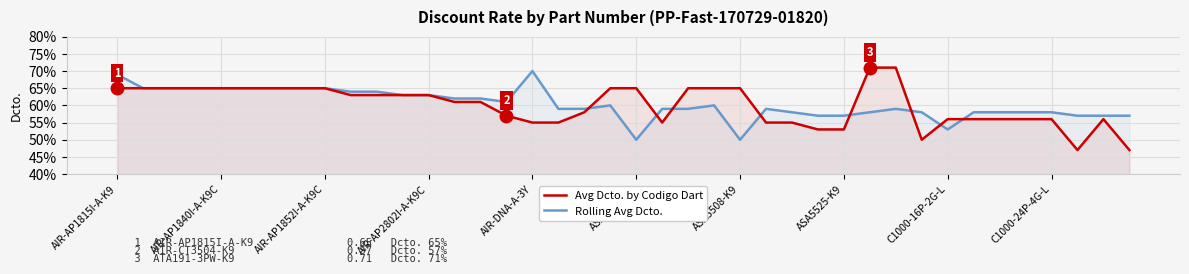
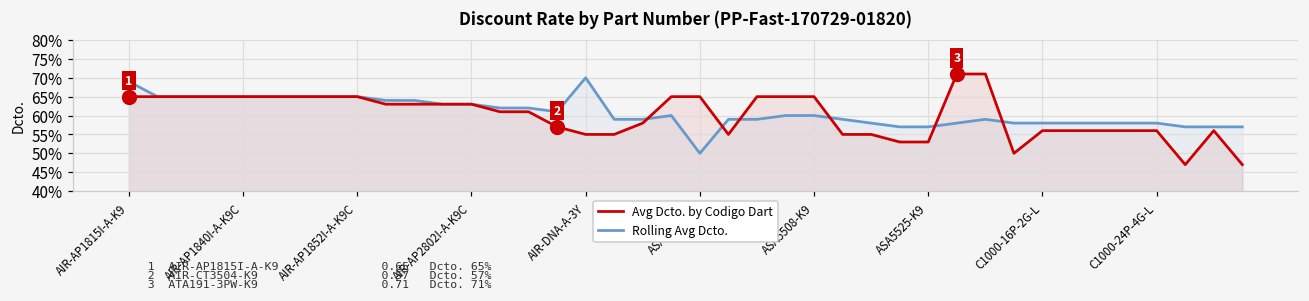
Rolling Avg Dcto., ASA5508-K9: 50% -> 60%
Rolling Avg Dcto., C1000-16P-2G-L: 53% -> 58%
